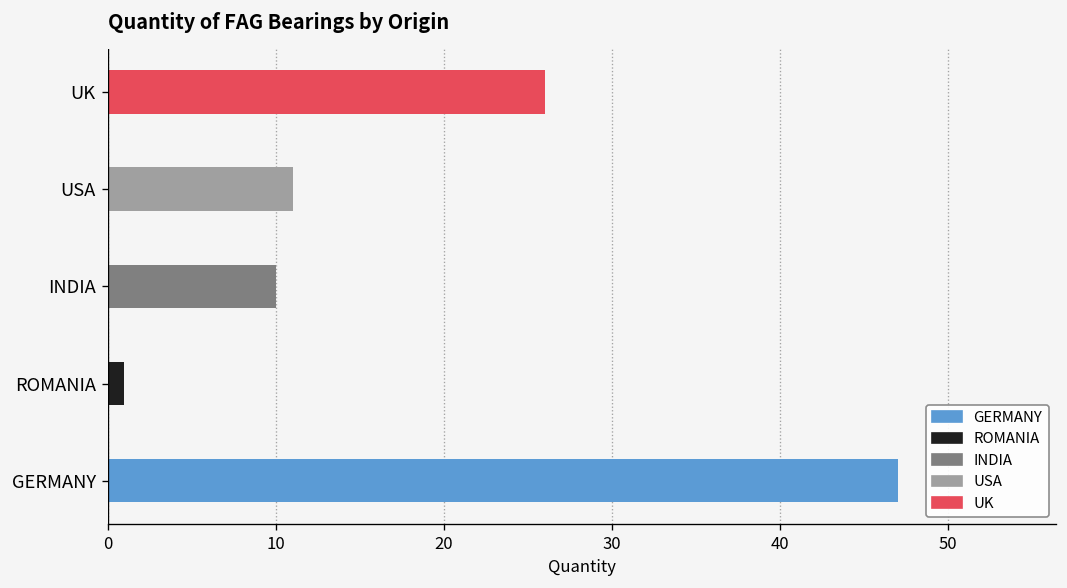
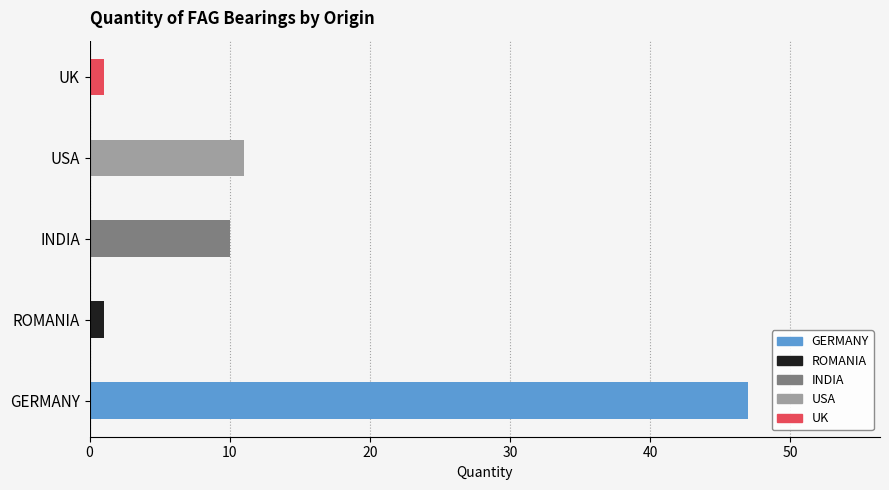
UK, UK: 26 -> 1
